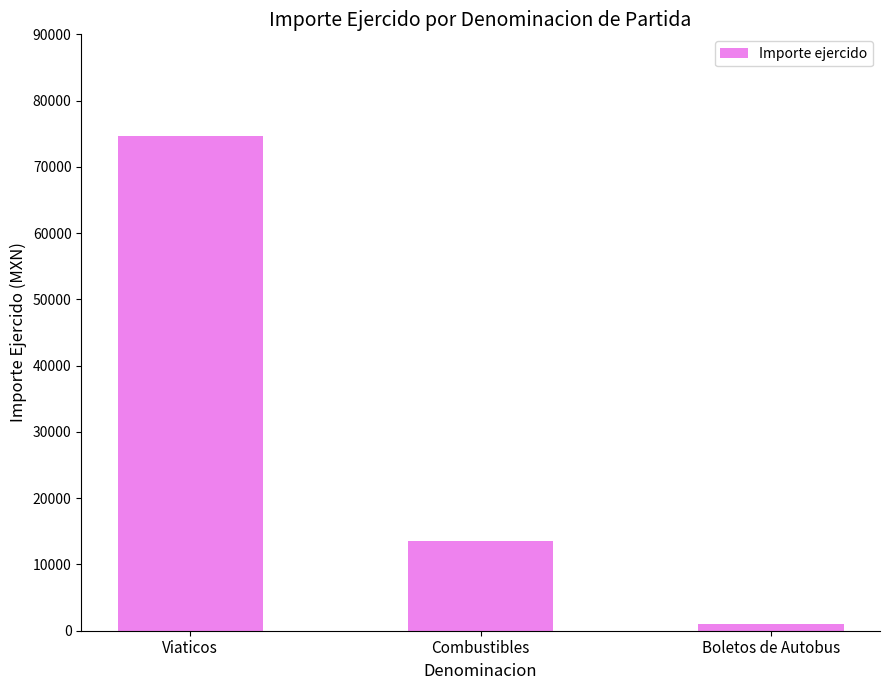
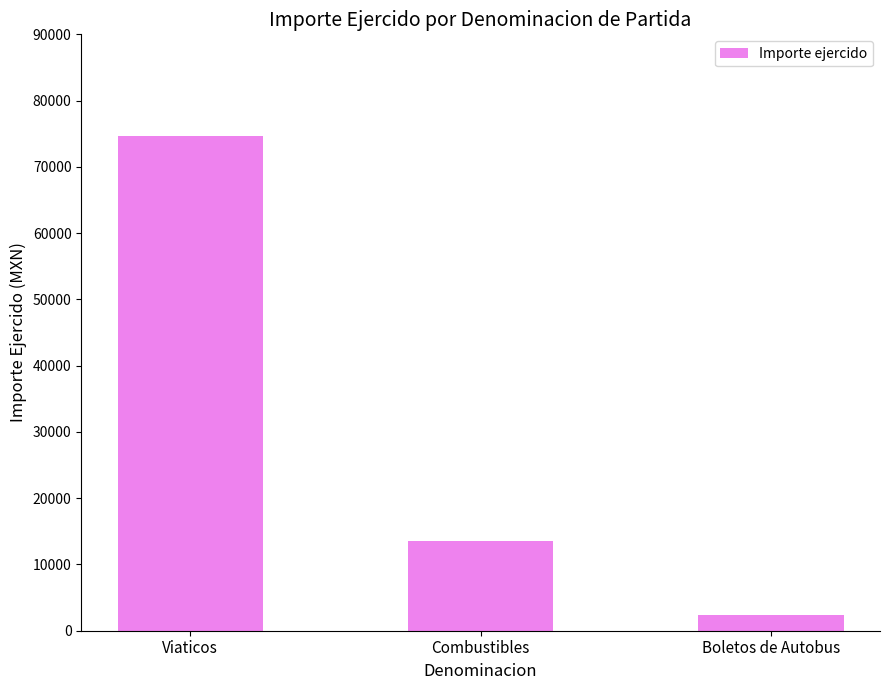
Boletos de Autobus: 1000 -> 2000
